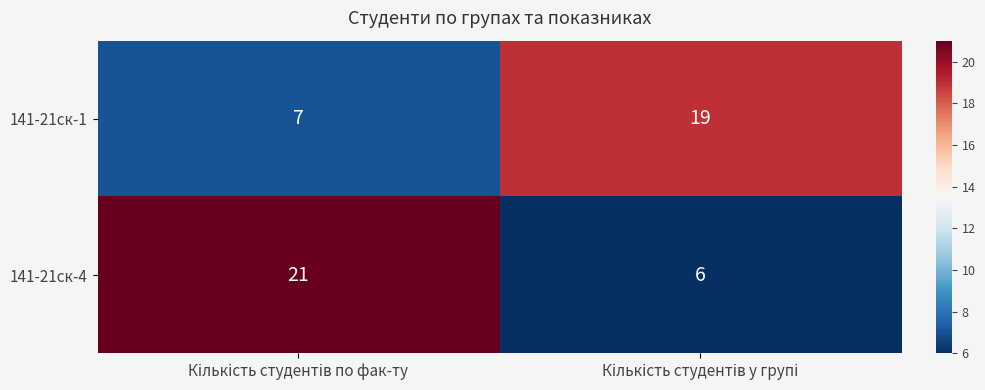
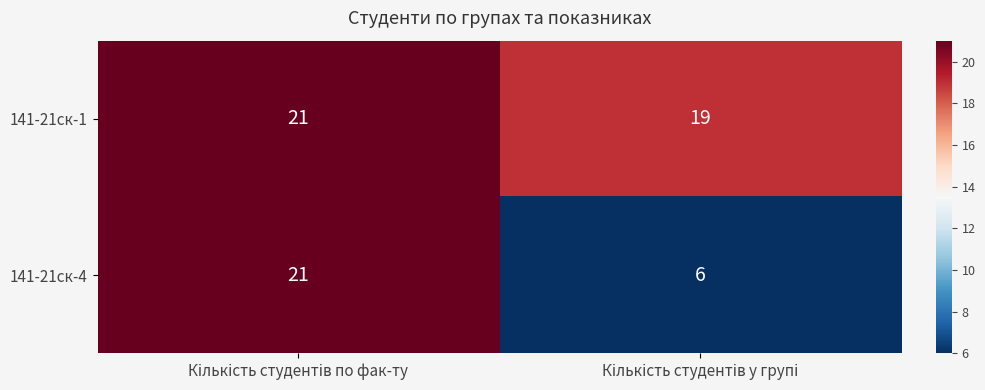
141-21ск-1, Кількість студентів по фак-ту: 7 -> 21
